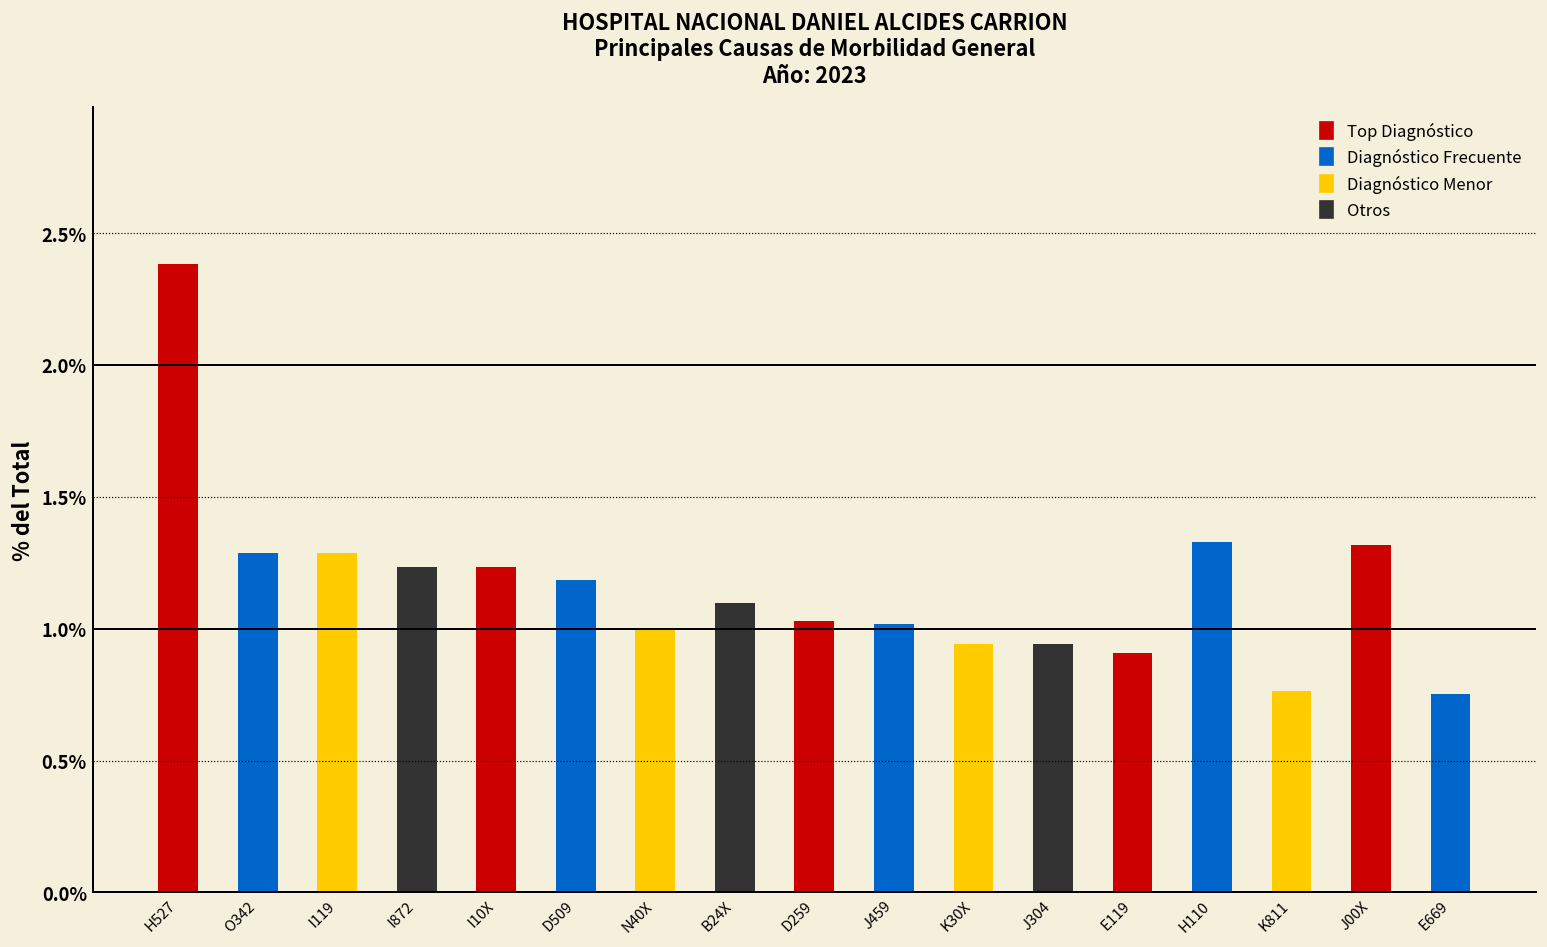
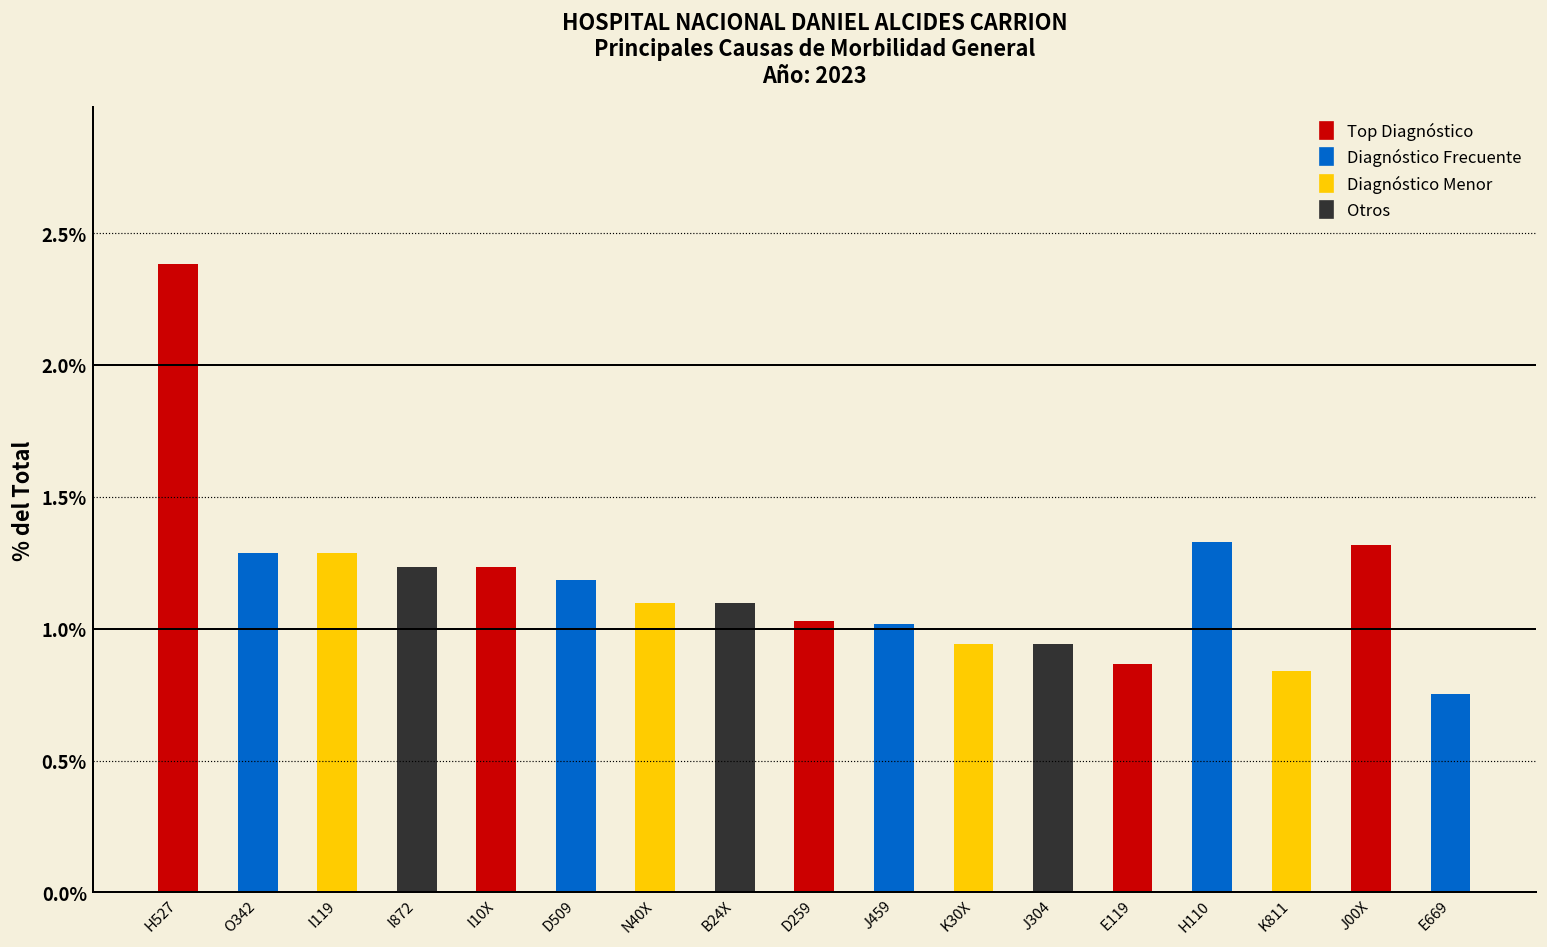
N40X: 0.99% -> 1.10%
E119: 0.91% -> 0.87%
K811: 0.76% -> 0.84%
